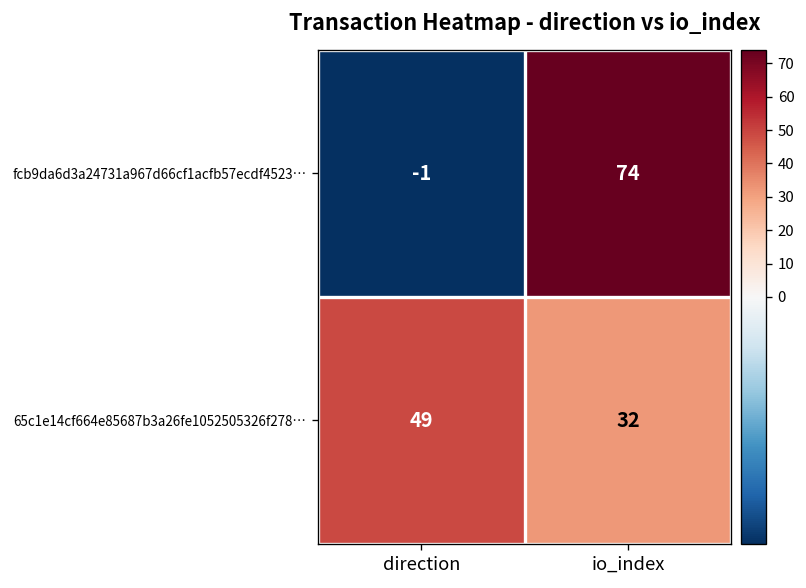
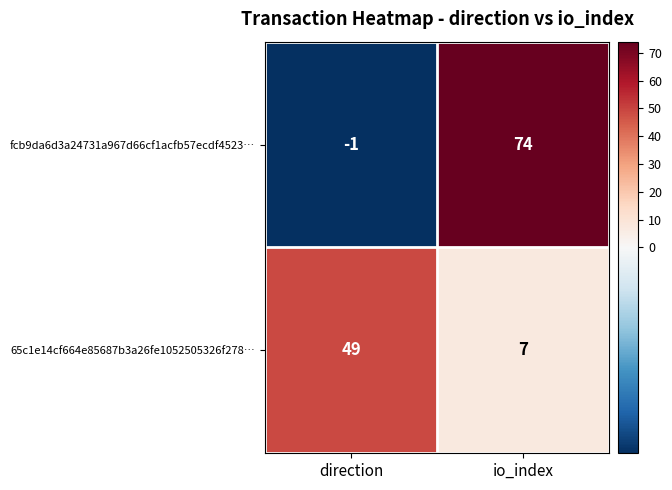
65c1e14cf664e85687b3a26fe1052505326f278…, io_index: 32 -> 7
